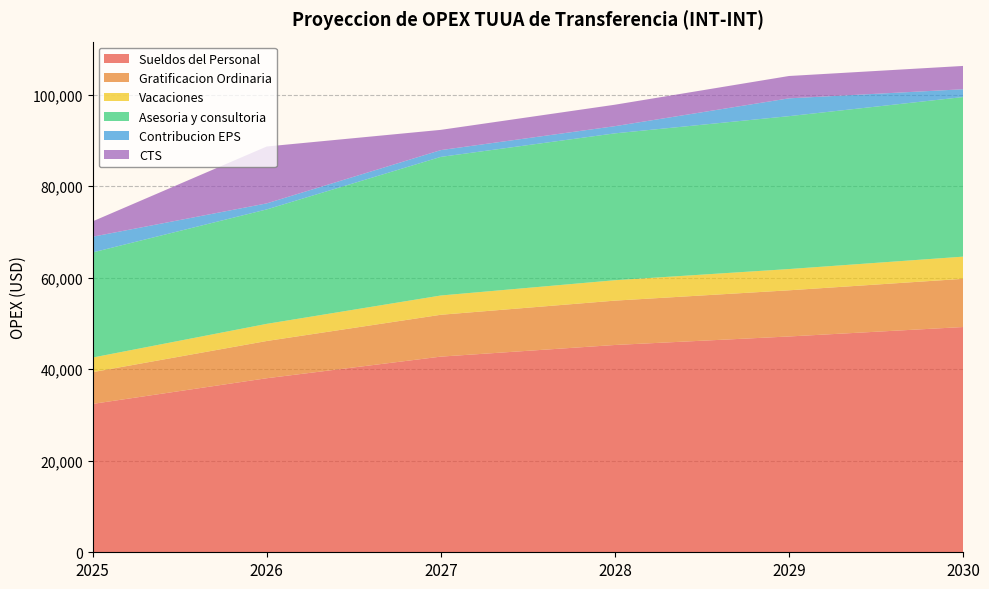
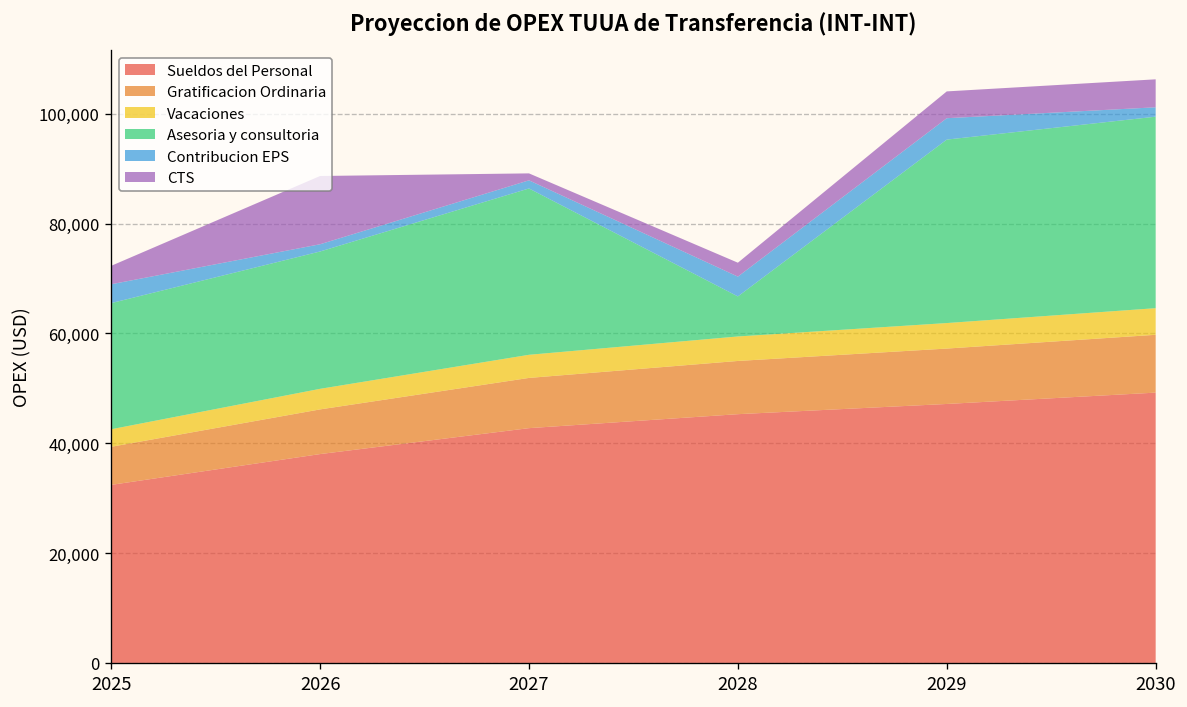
CTS, 2027: 4,000 -> 1,000
Asesoria y consultoria, 2028: 32,000 -> 7,000
Contribucion EPS, 2028: 2,000 -> 4,000
CTS, 2028: 5,000 -> 3,000
